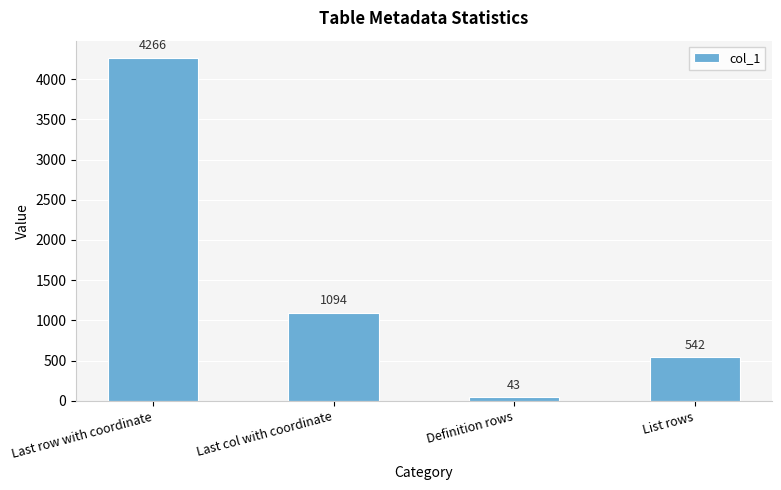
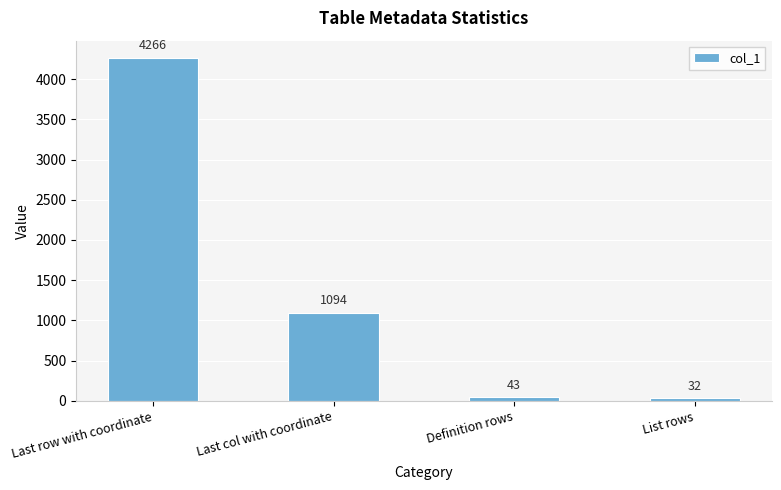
List rows: 542 -> 32
